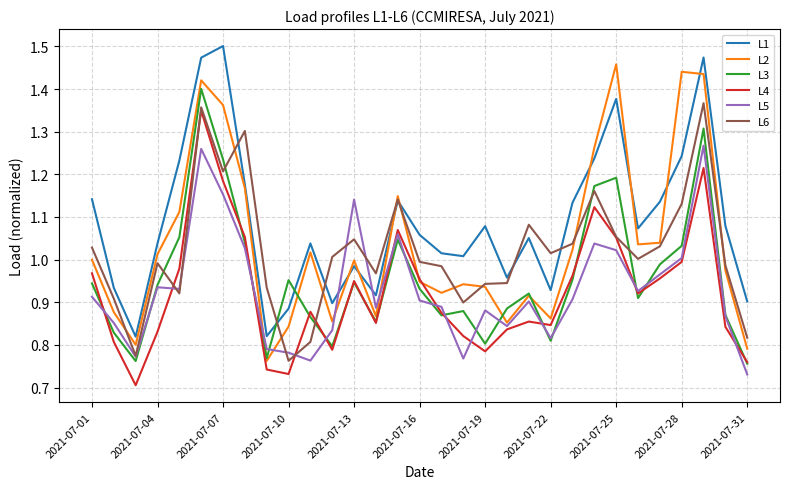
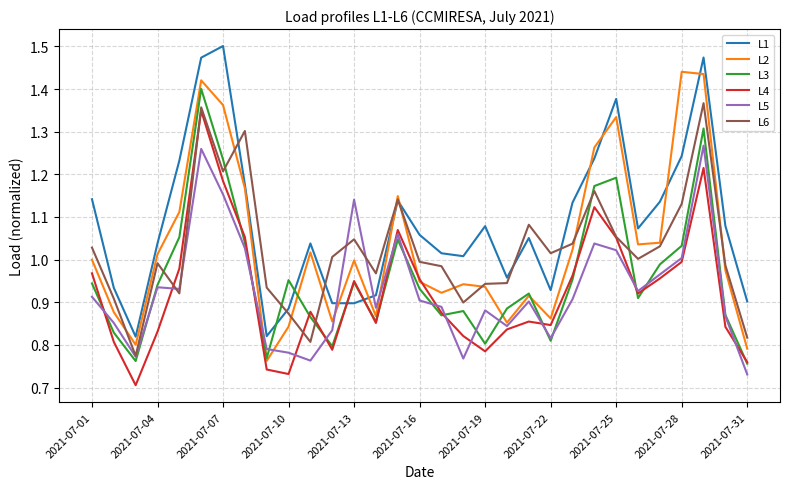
L6, 2021-07-10: 0.76 -> 0.87
L1, 2021-07-13: 0.98 -> 0.90
L2, 2021-07-25: 1.46 -> 1.33
